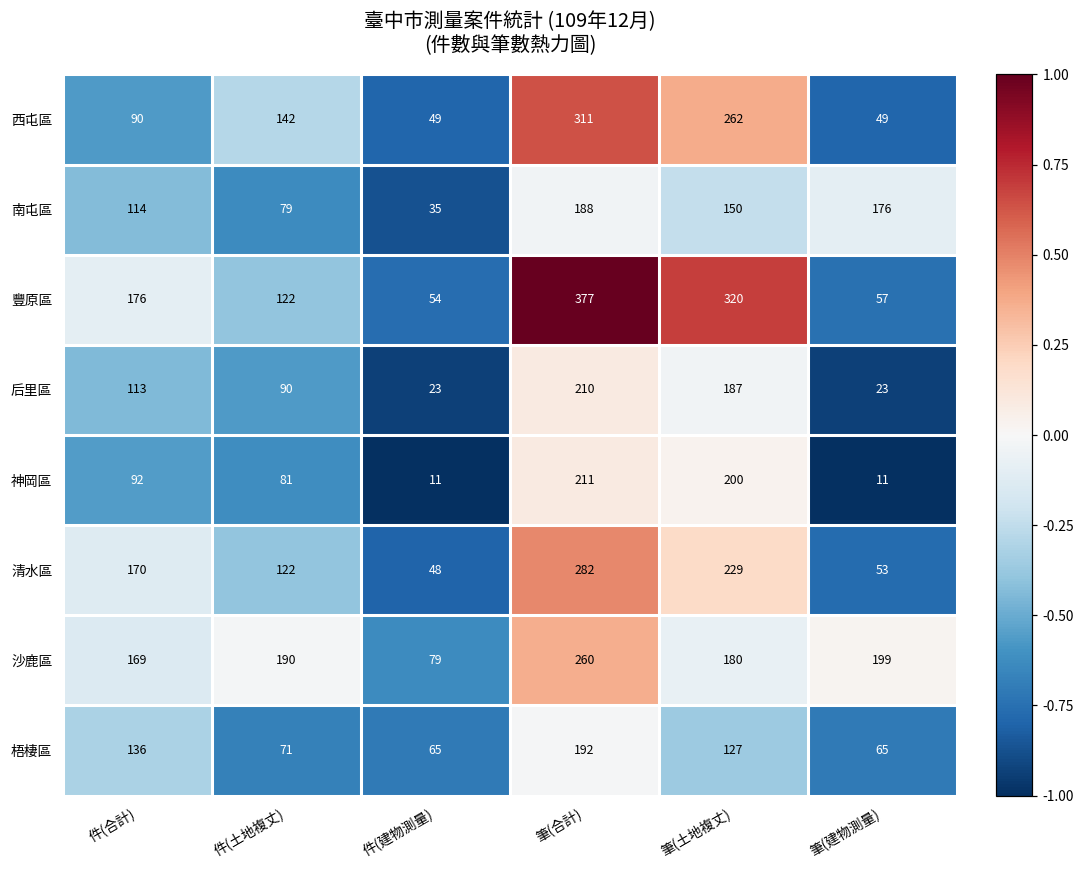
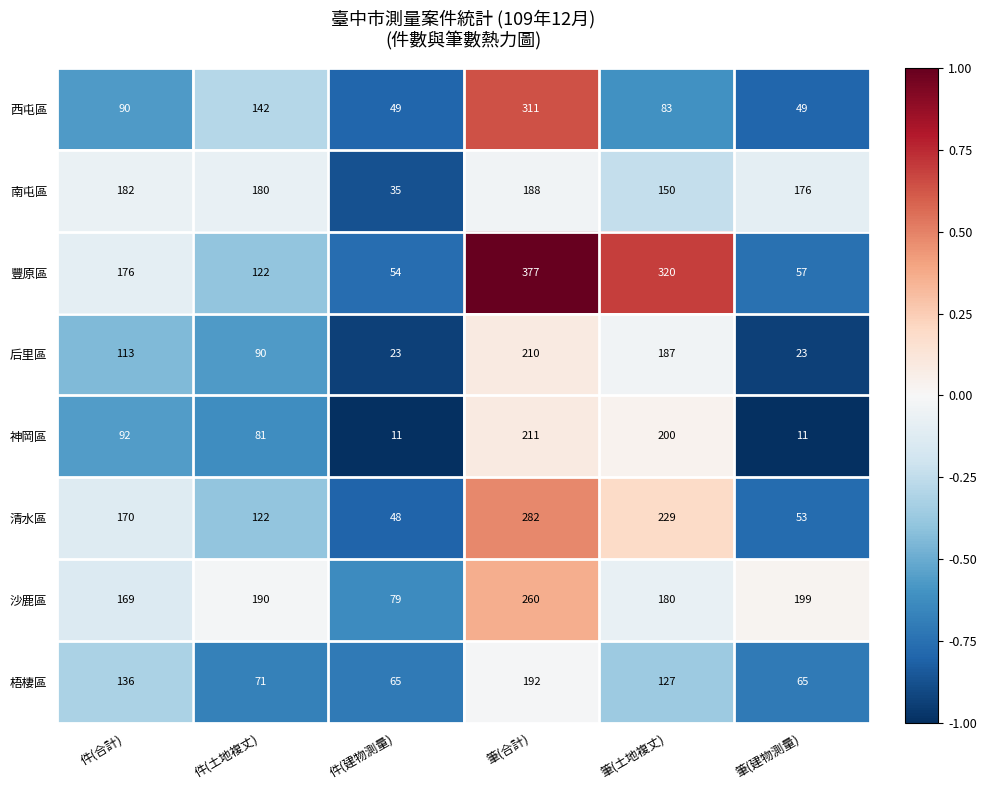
西屯區, 筆(土地複丈): 262 -> 83
南屯區, 件(合計): 114 -> 182
南屯區, 件(土地複丈): 79 -> 180
